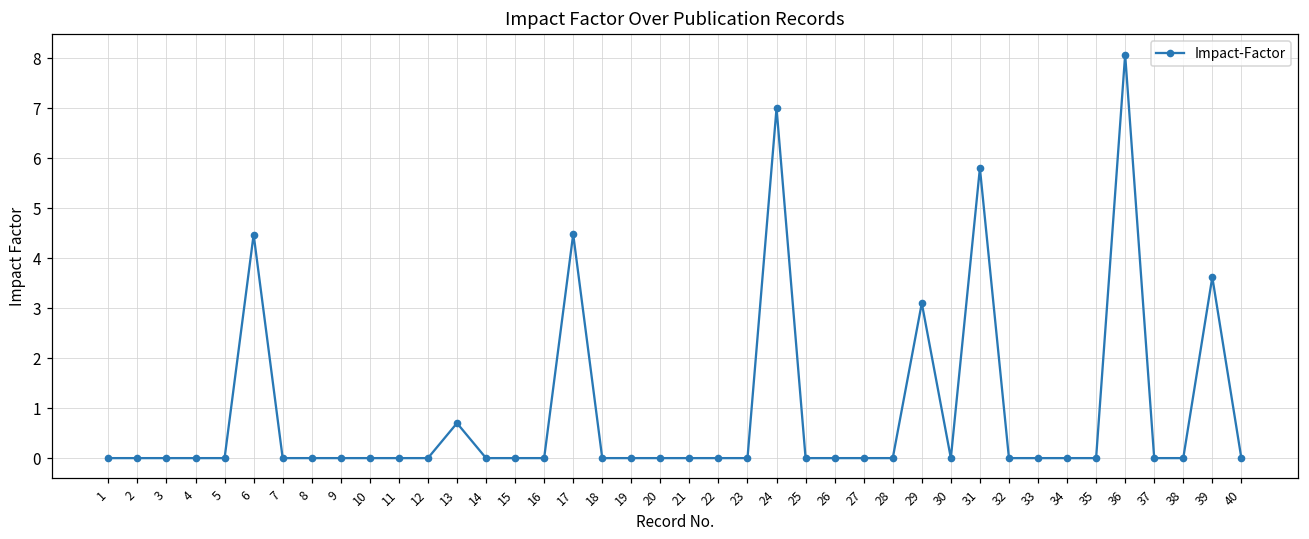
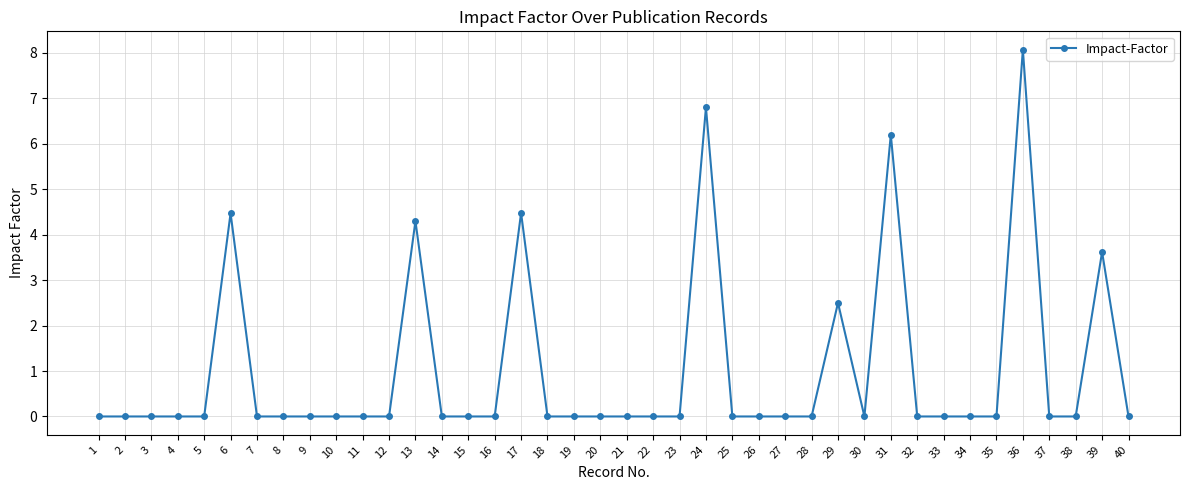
13: 0.7 -> 4.3
24: 7.0 -> 6.8
29: 3.1 -> 2.5
31: 5.8 -> 6.2
